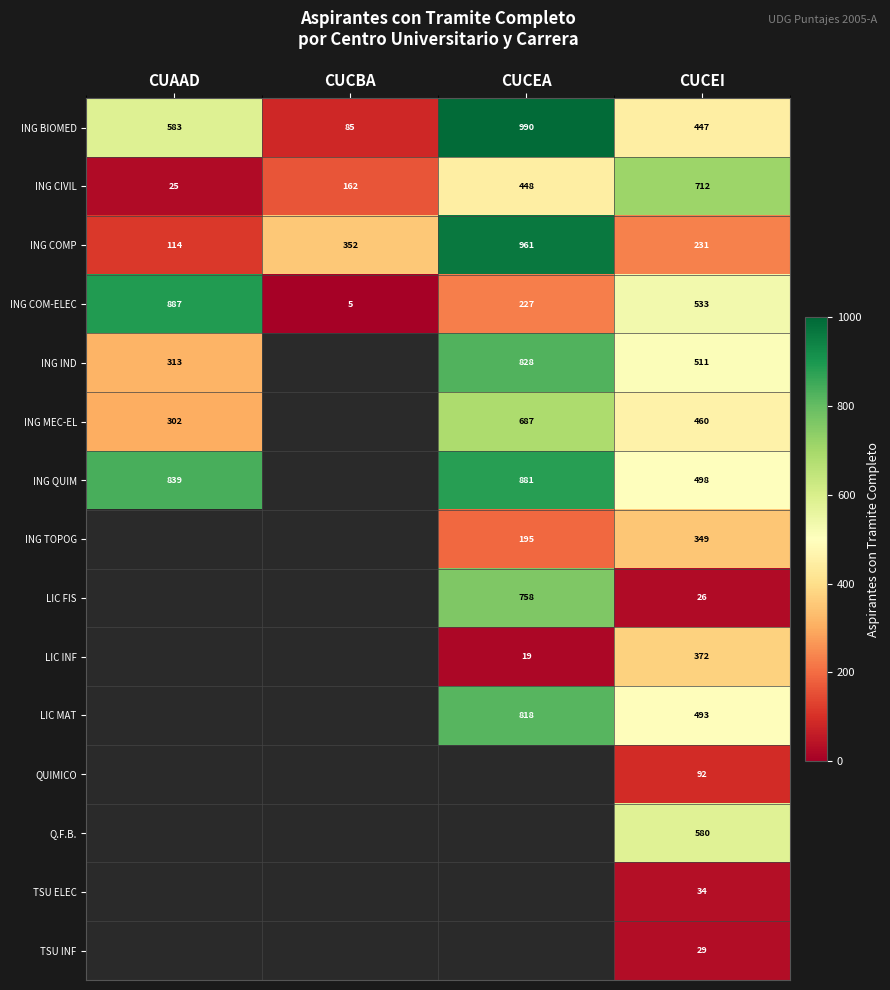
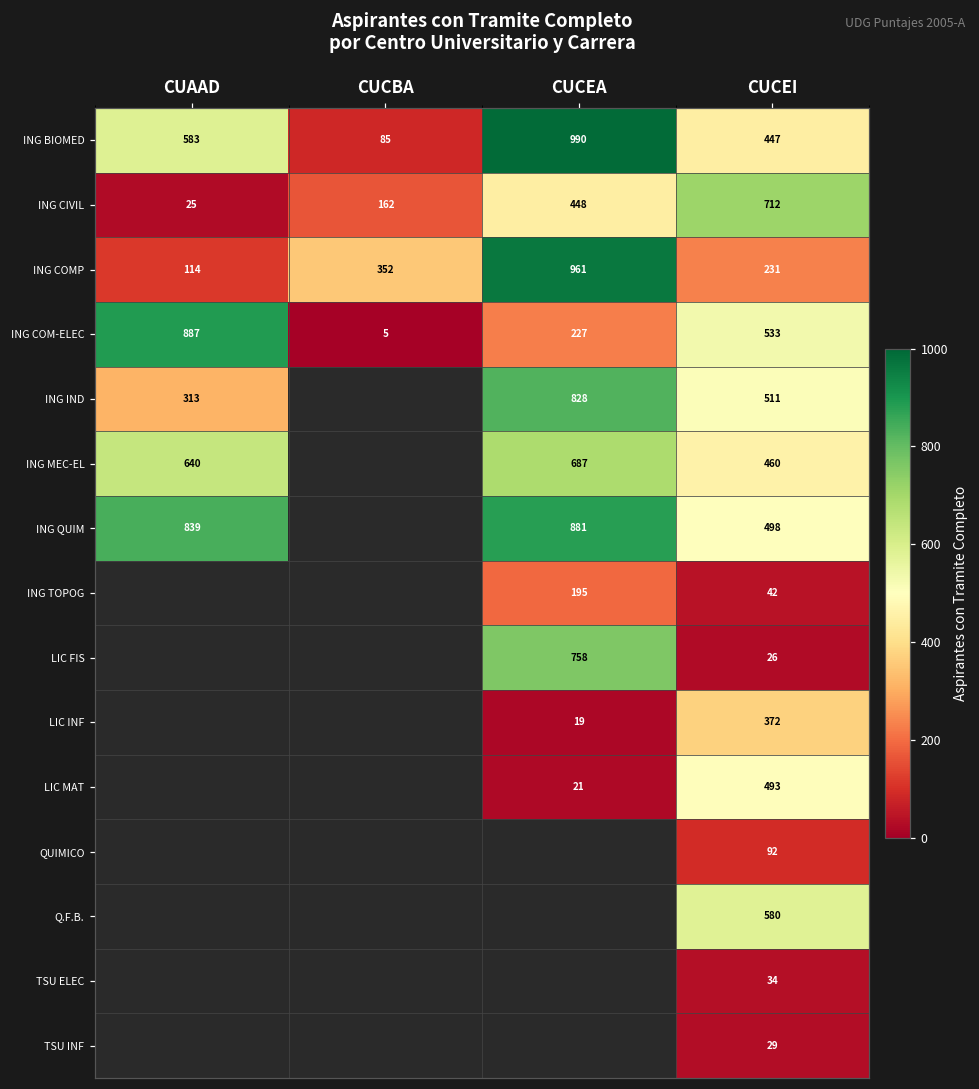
ING MEC-EL, CUAAD: 302 -> 640
ING TOPOG, CUCEI: 349 -> 42
LIC MAT, CUCEA: 818 -> 21
